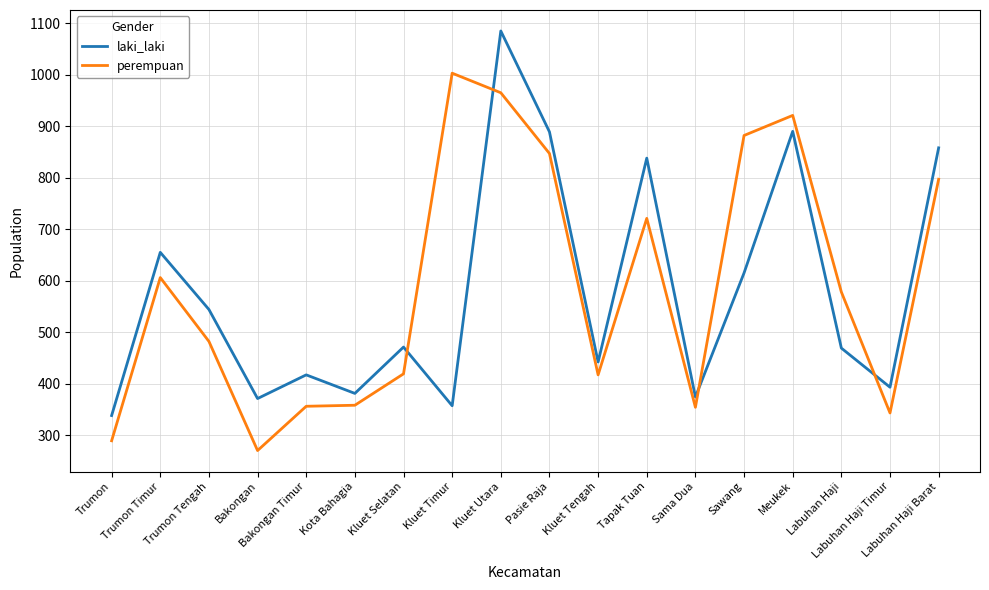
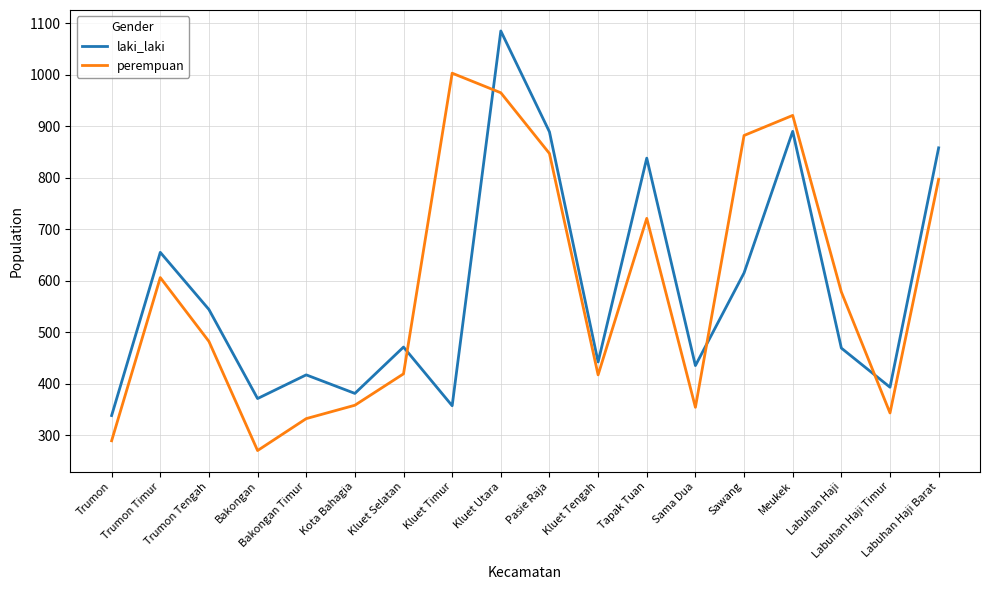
perempuan, Bakongan Timur: 360 -> 330
laki_laki, Sama Dua: 370 -> 440
